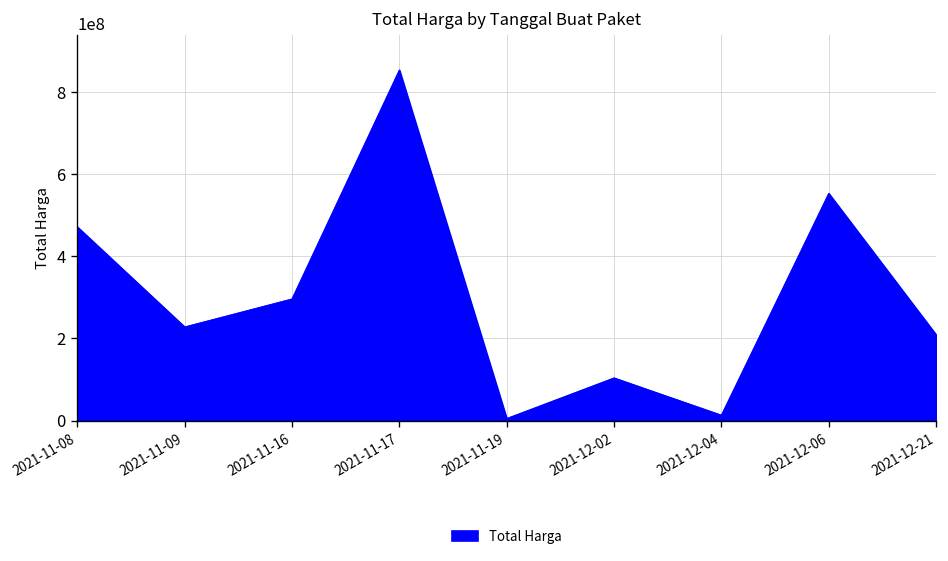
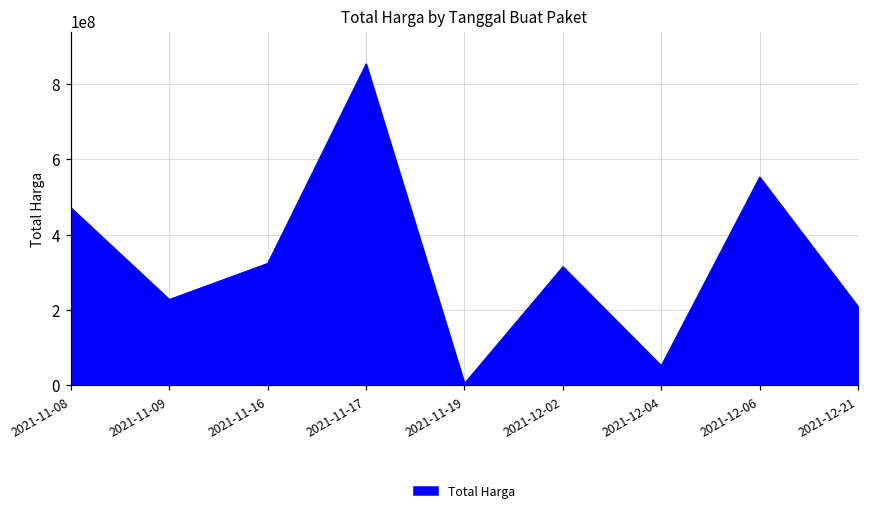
2021-11-16: 300000000 -> 320000000
2021-12-02: 100000000 -> 320000000
2021-12-04: 10000000 -> 50000000
